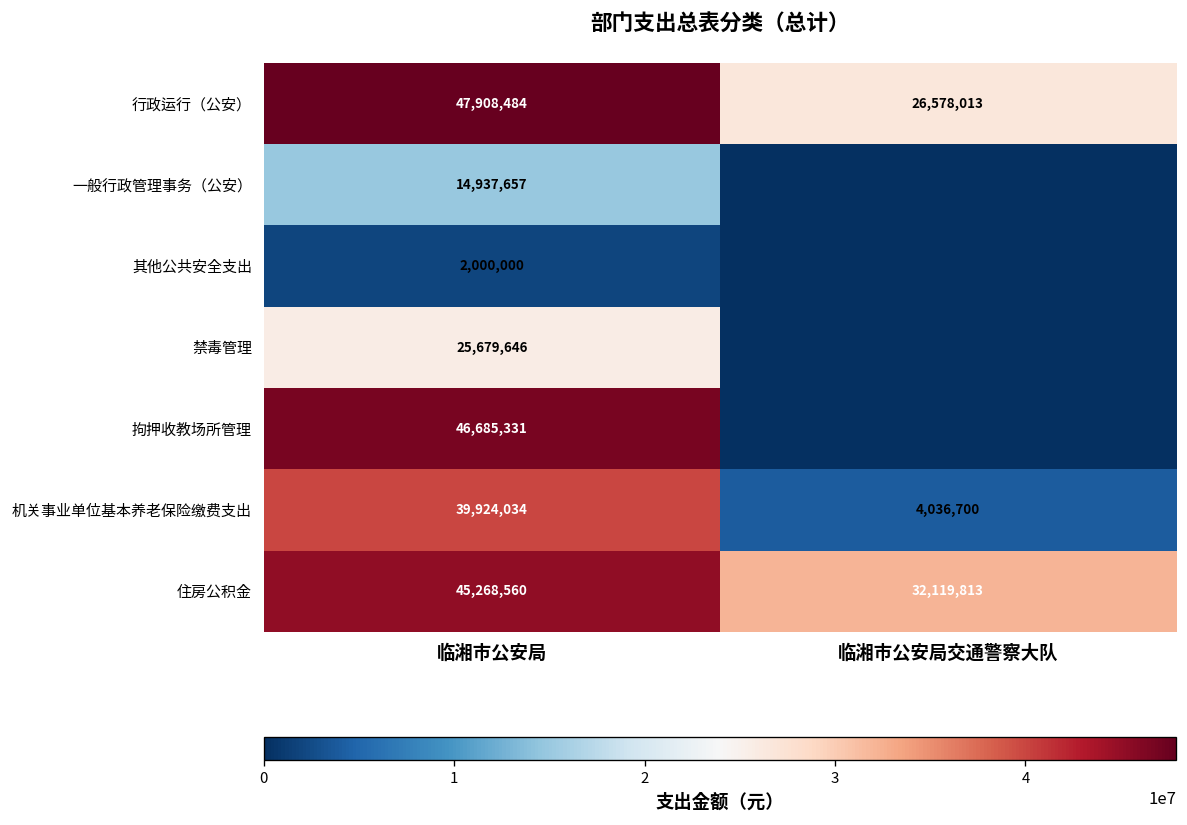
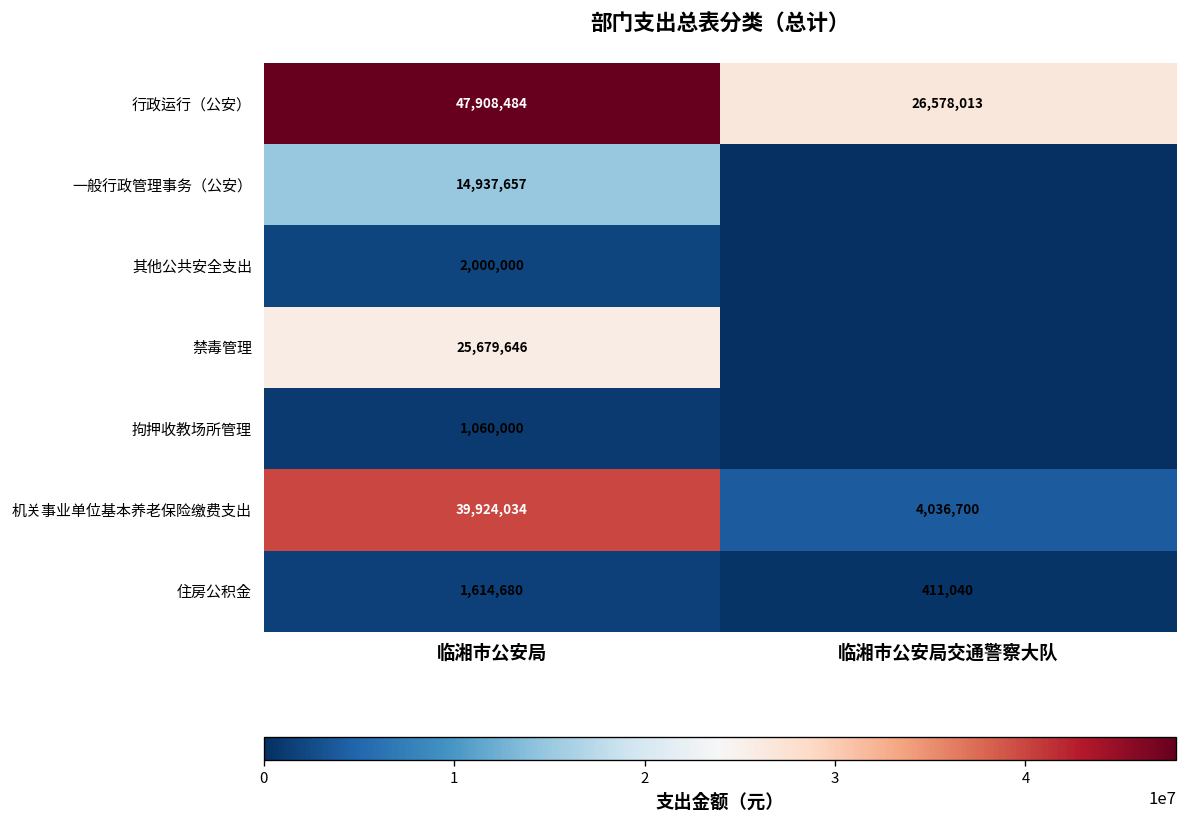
拘押收教场所管理, 临湘市公安局: 46,685,331 -> 1,060,000
住房公积金, 临湘市公安局: 45,268,560 -> 1,614,680
住房公积金, 临湘市公安局交通警察大队: 32,119,813 -> 411,040
